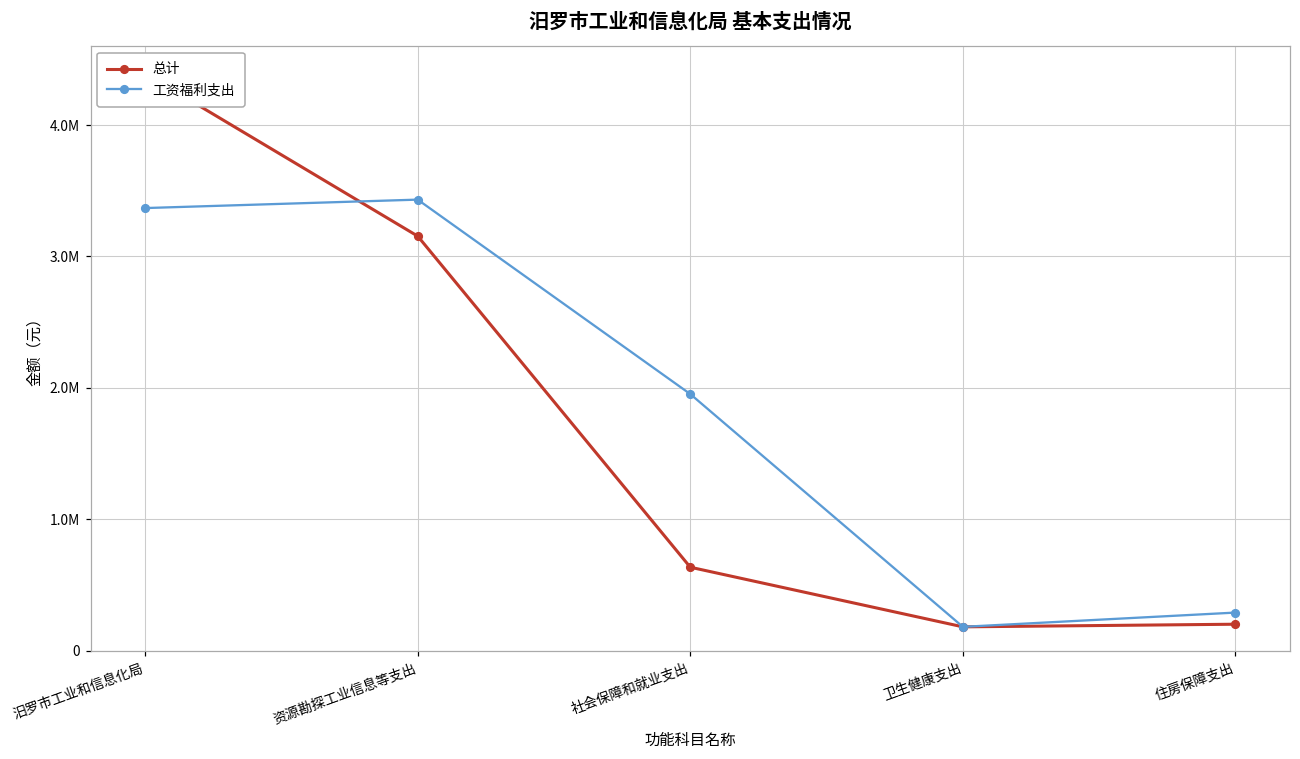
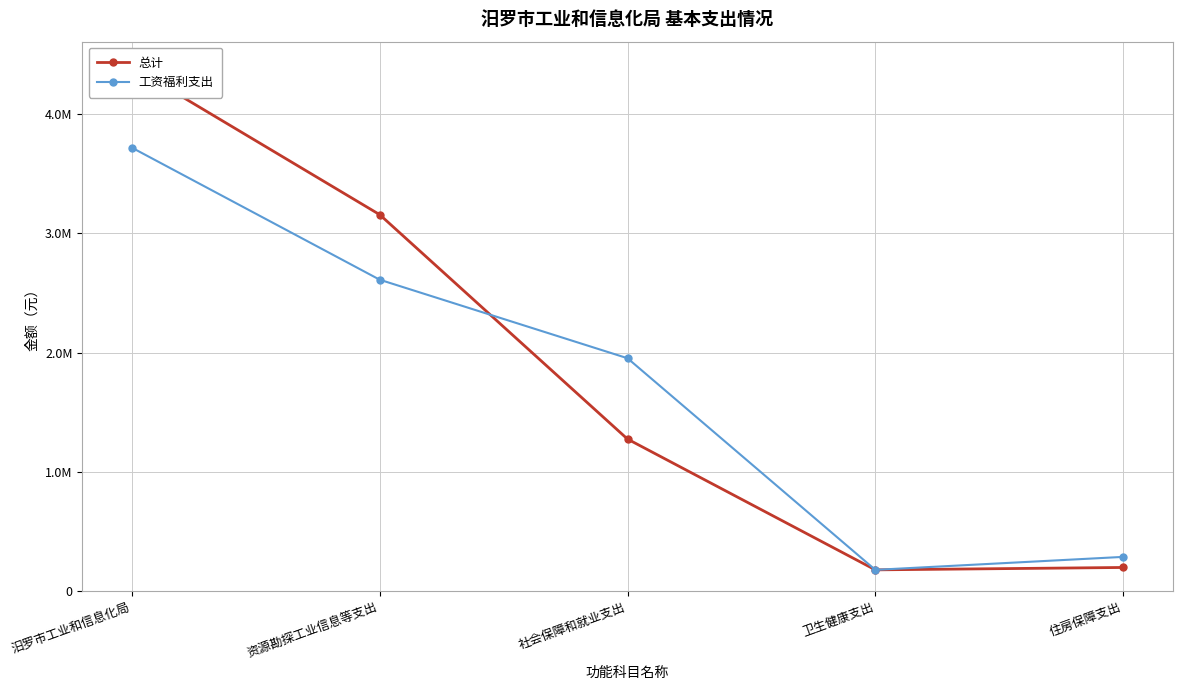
工资福利支出, 汨罗市工业和信息化局: 3370000 -> 3720000
工资福利支出, 资源勘探工业信息等支出: 3430000 -> 2610000
总计, 社会保障和就业支出: 630000 -> 1280000
